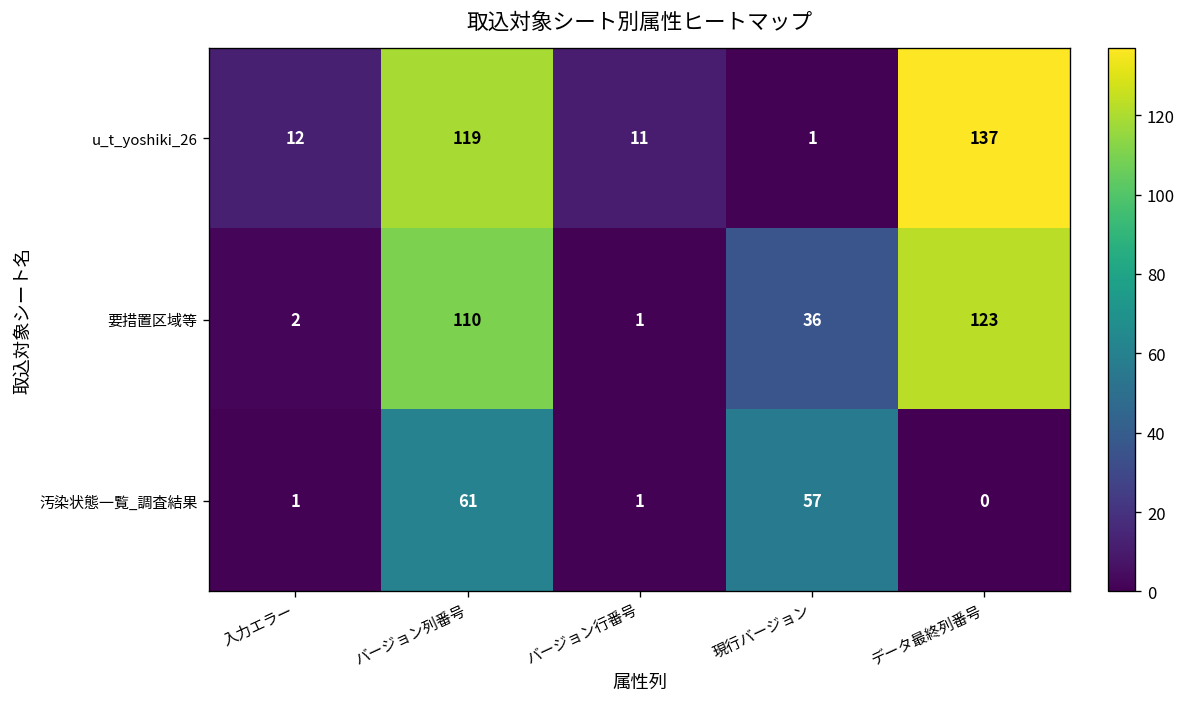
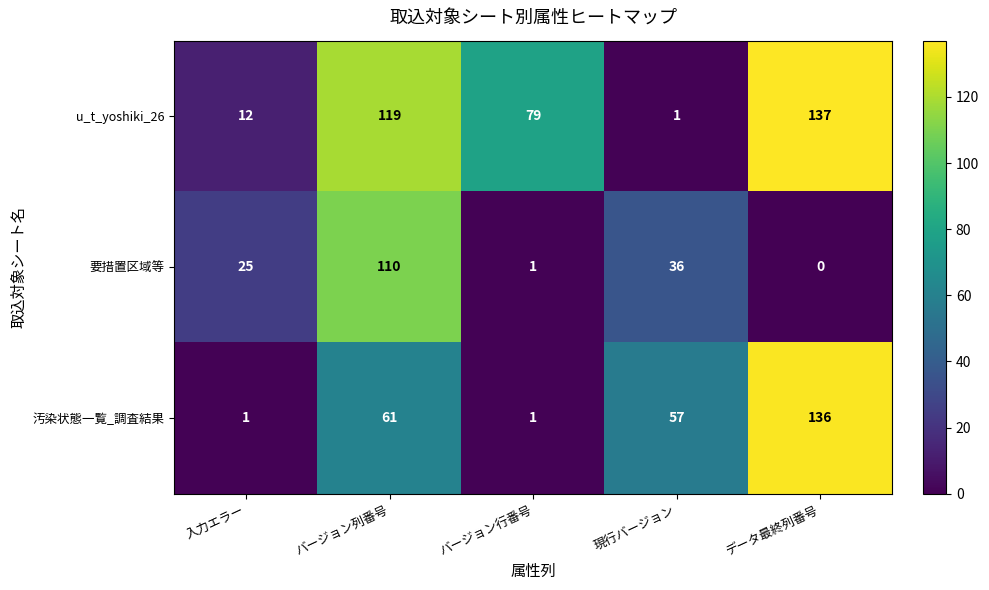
u_t_yoshiki_26, バージョン行番号: 11 -> 79
要措置区域等, 入力エラー: 2 -> 25
要措置区域等, データ最終列番号: 123 -> 0
汚染状態一覧_調査結果, データ最終列番号: 0 -> 136
